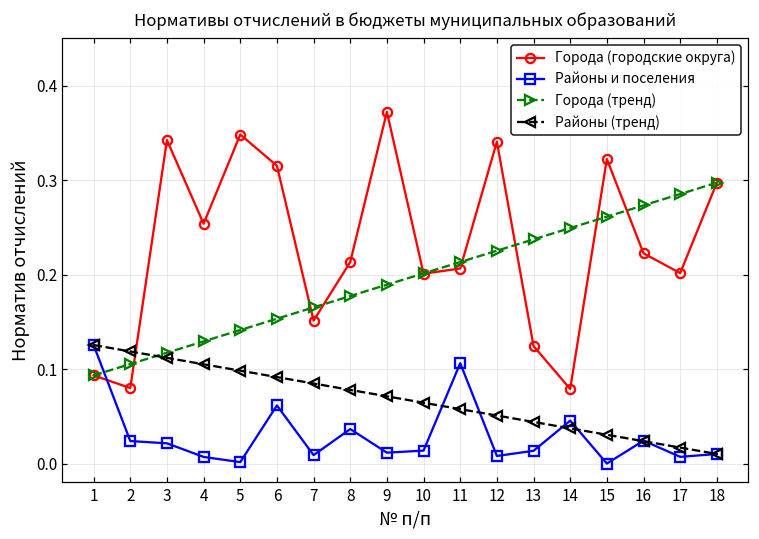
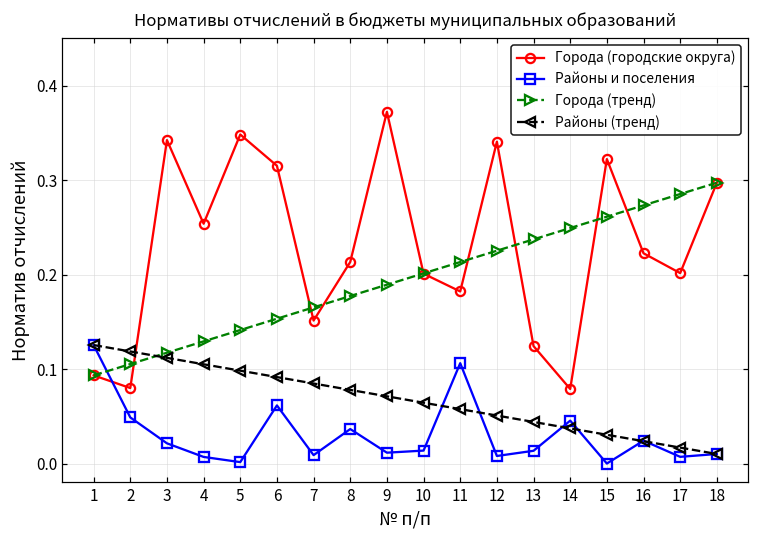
Районы и поселения, 2: 0.02 -> 0.05
Города (городские округа), 11: 0.21 -> 0.18
